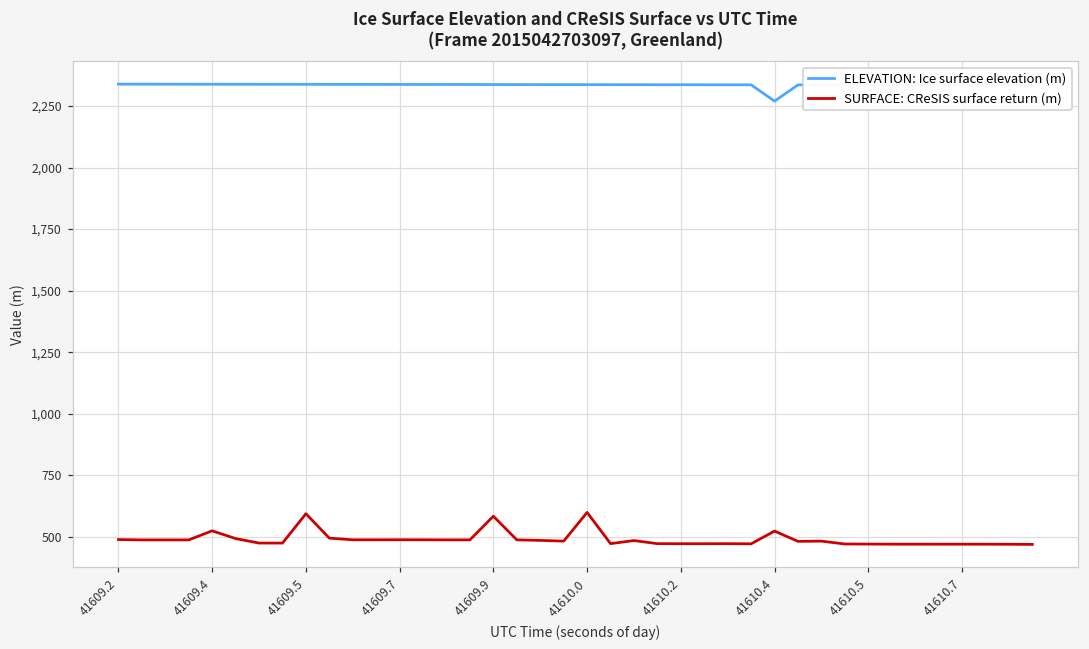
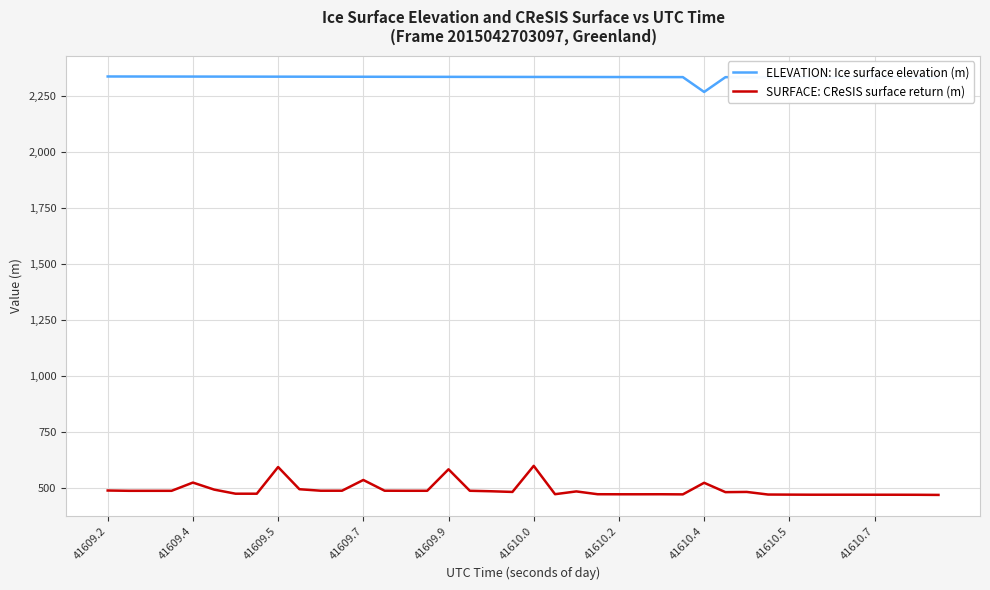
SURFACE: CReSIS surface return (m), 41609.7: 490 -> 540
